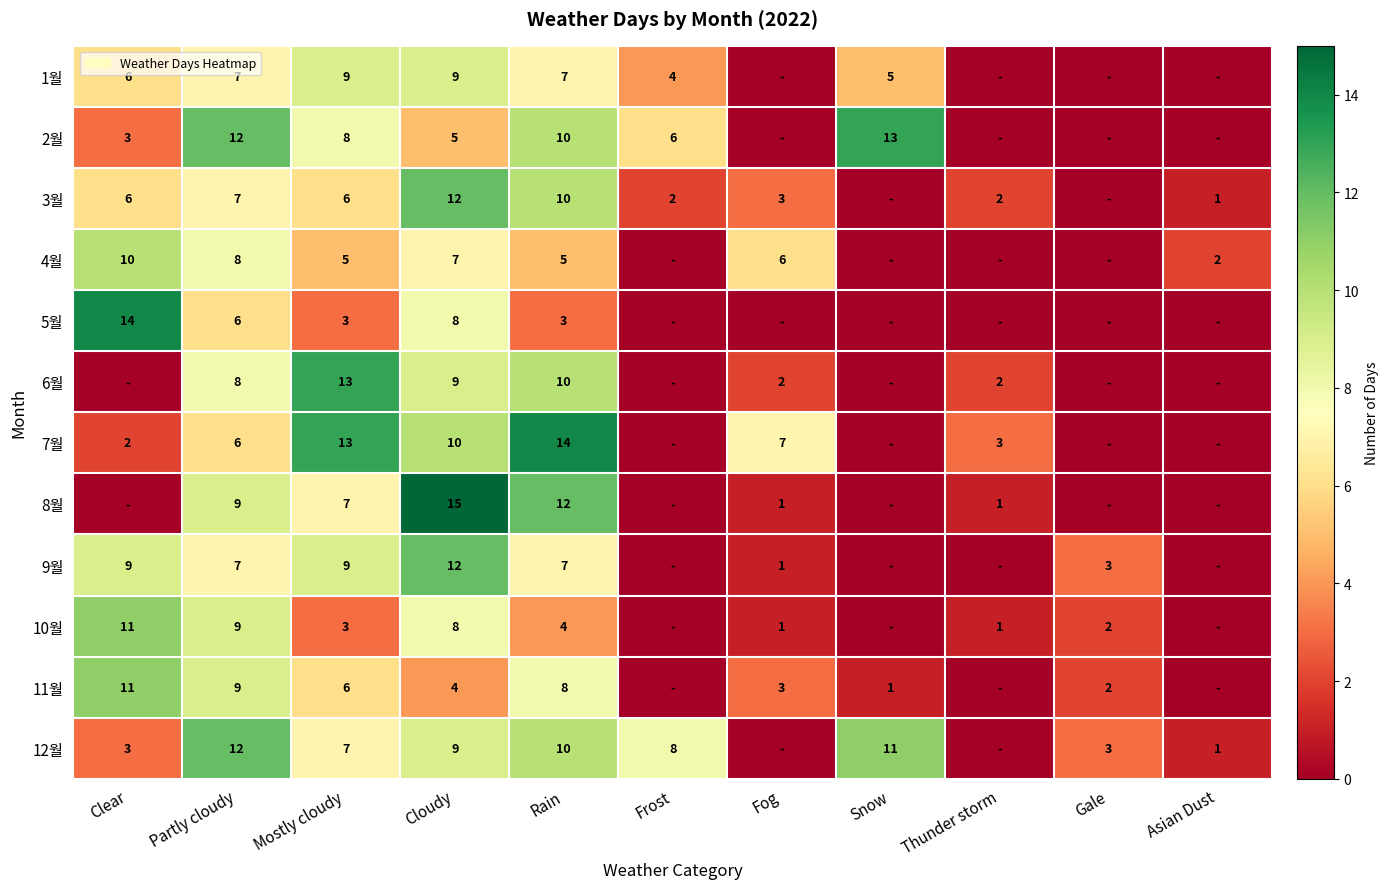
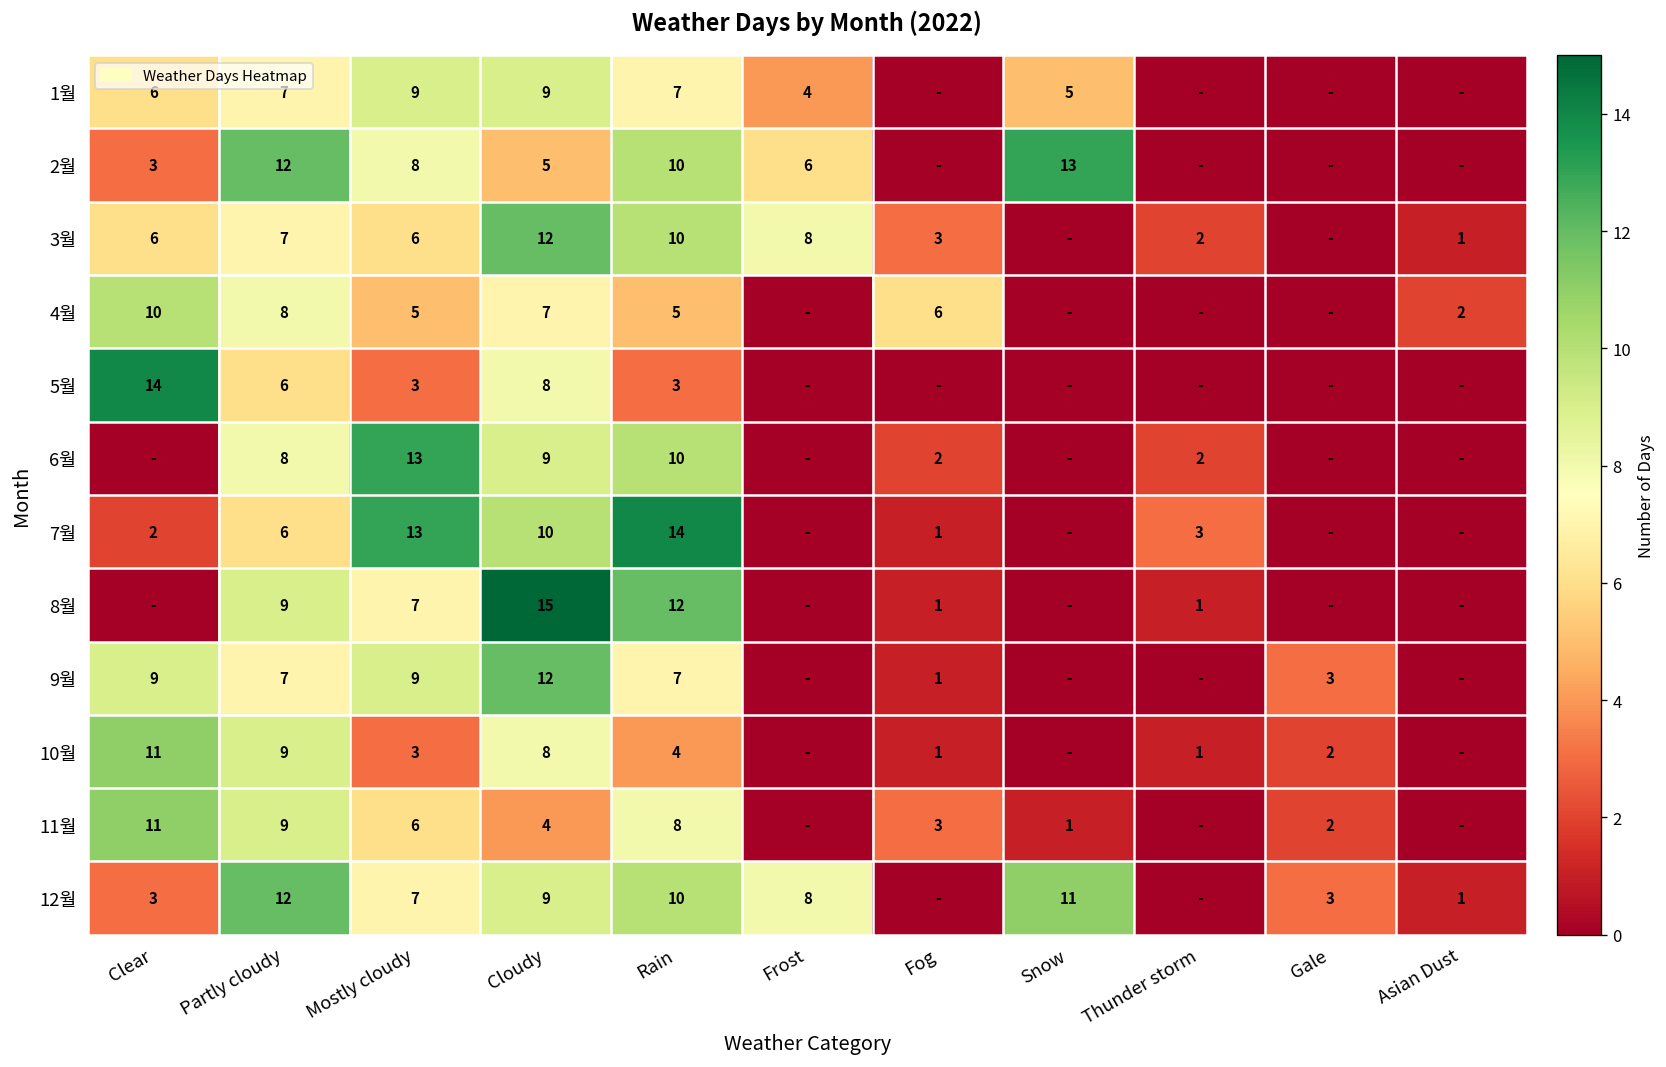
3월, Frost: 2 -> 8
7월, Fog: 7 -> 1
